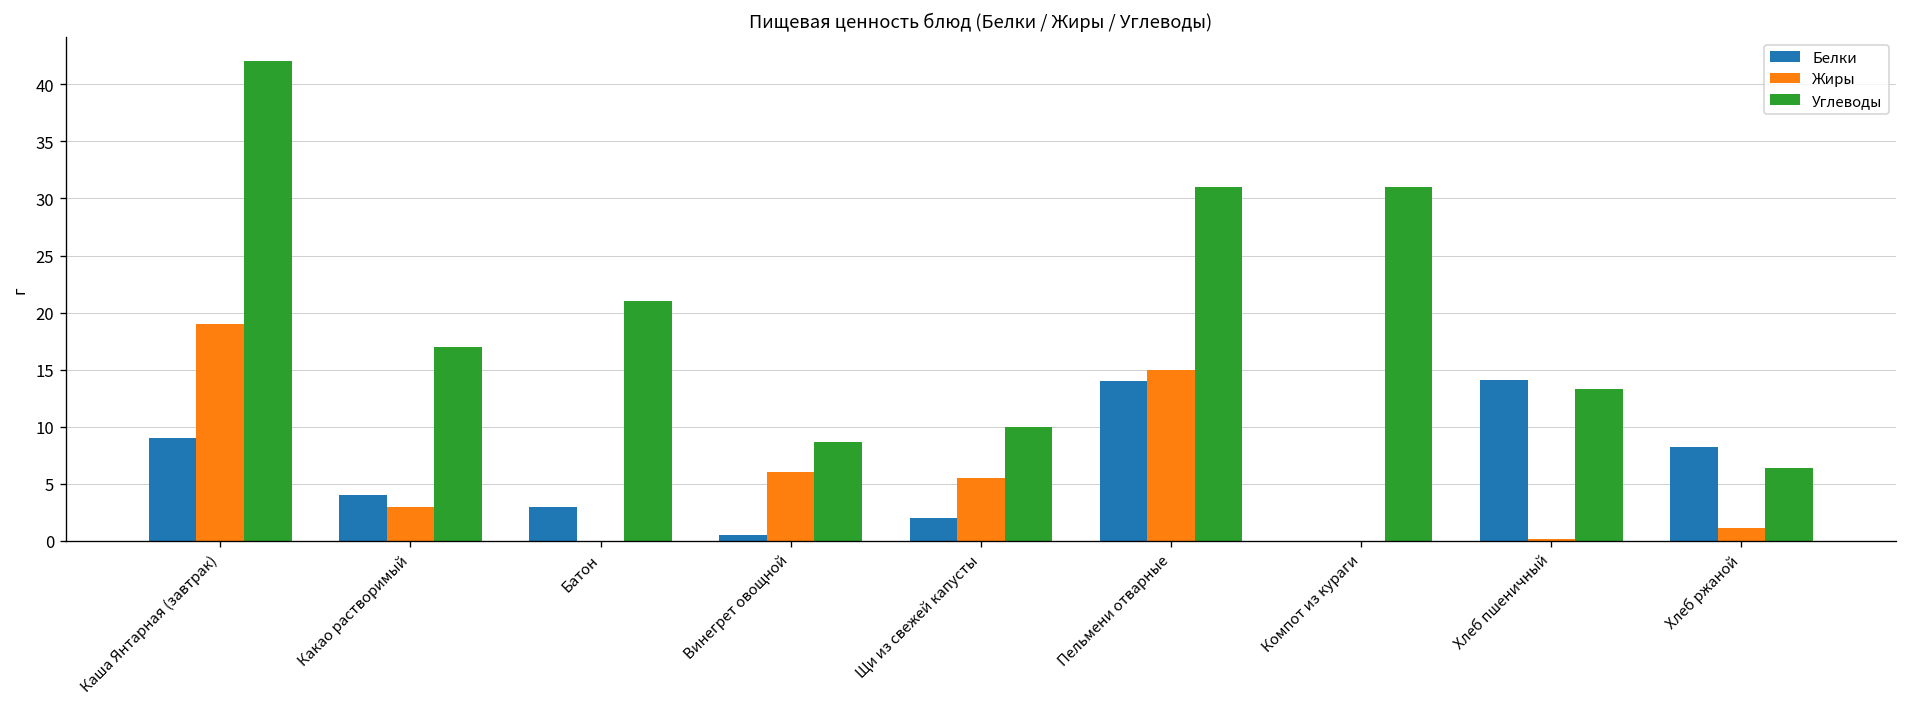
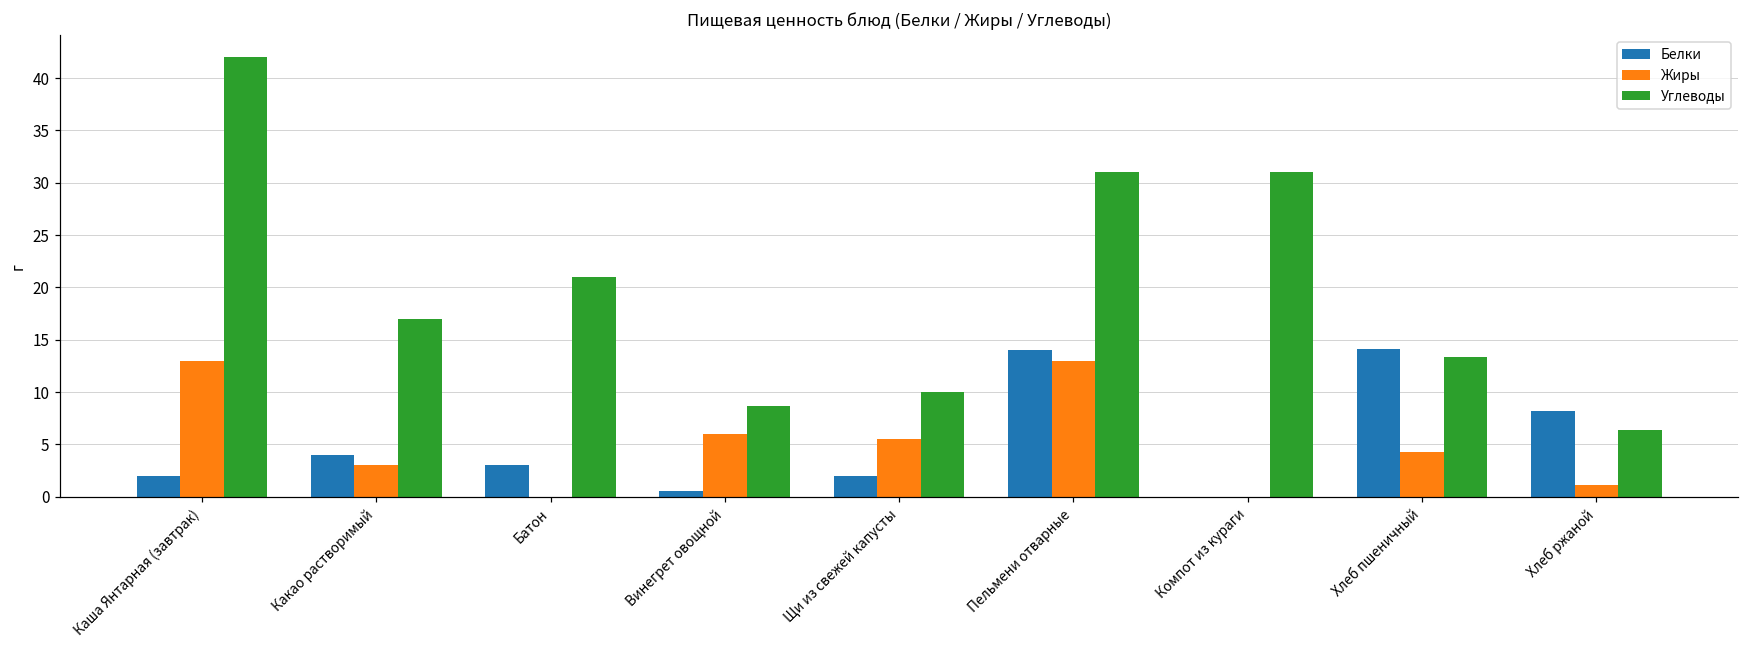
Белки, Каша Янтарная (завтрак): 9 -> 2
Жиры, Каша Янтарная (завтрак): 19 -> 13
Жиры, Пельмени отварные: 15 -> 13
Жиры, Хлеб пшеничный: 0 -> 4
